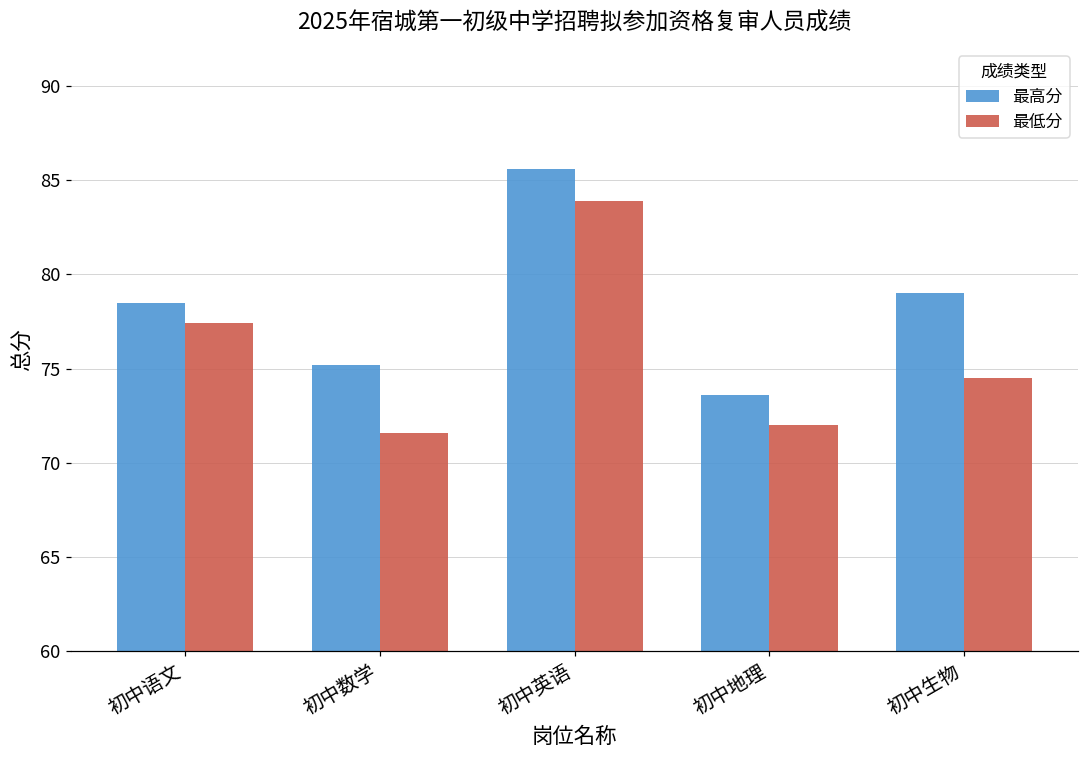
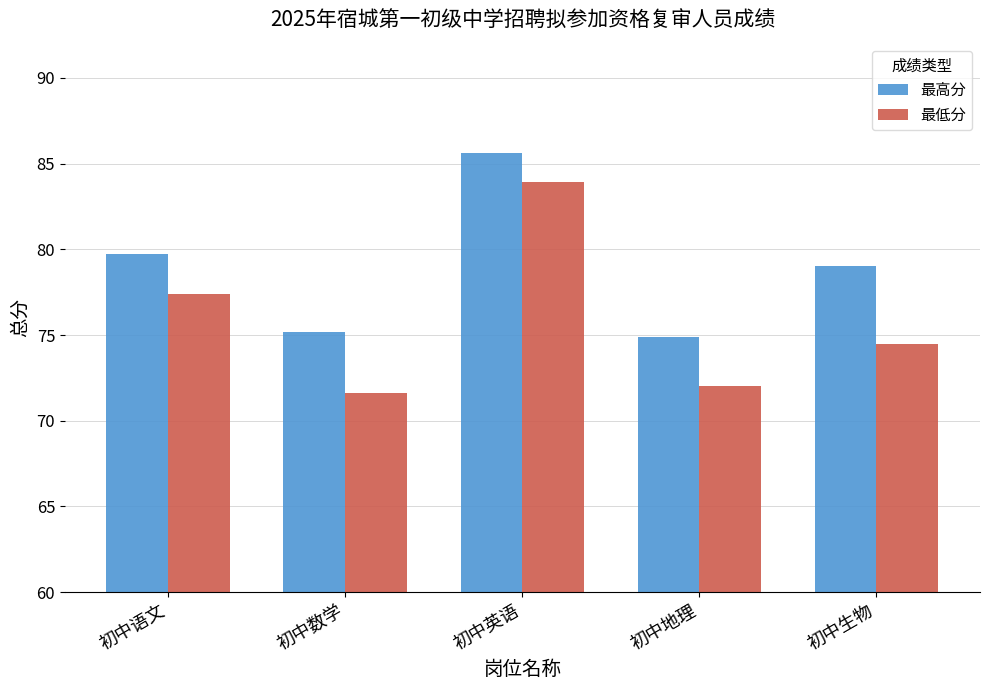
最高分, 初中语文: 78.5 -> 79.7
最高分, 初中地理: 73.6 -> 74.9
